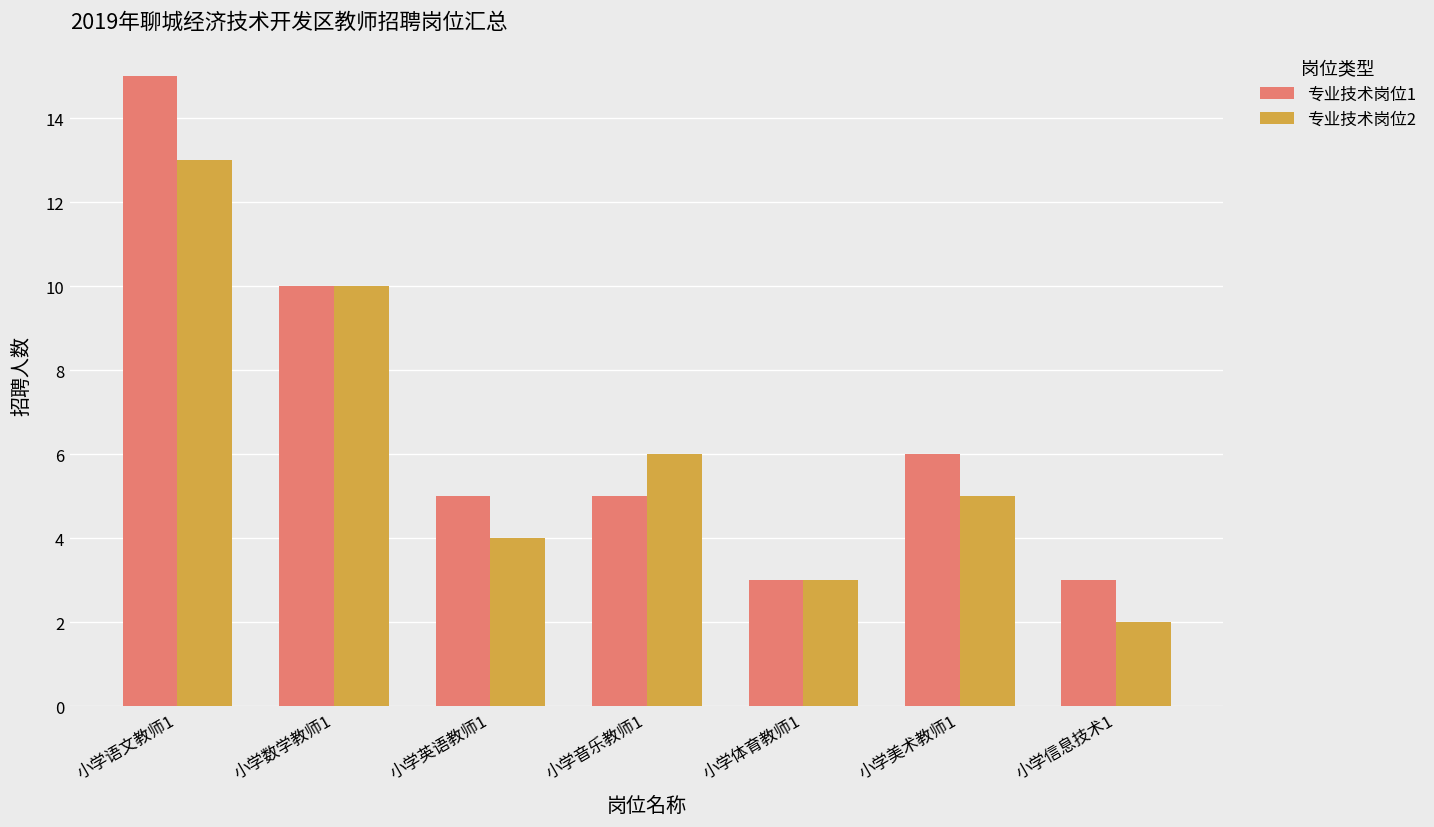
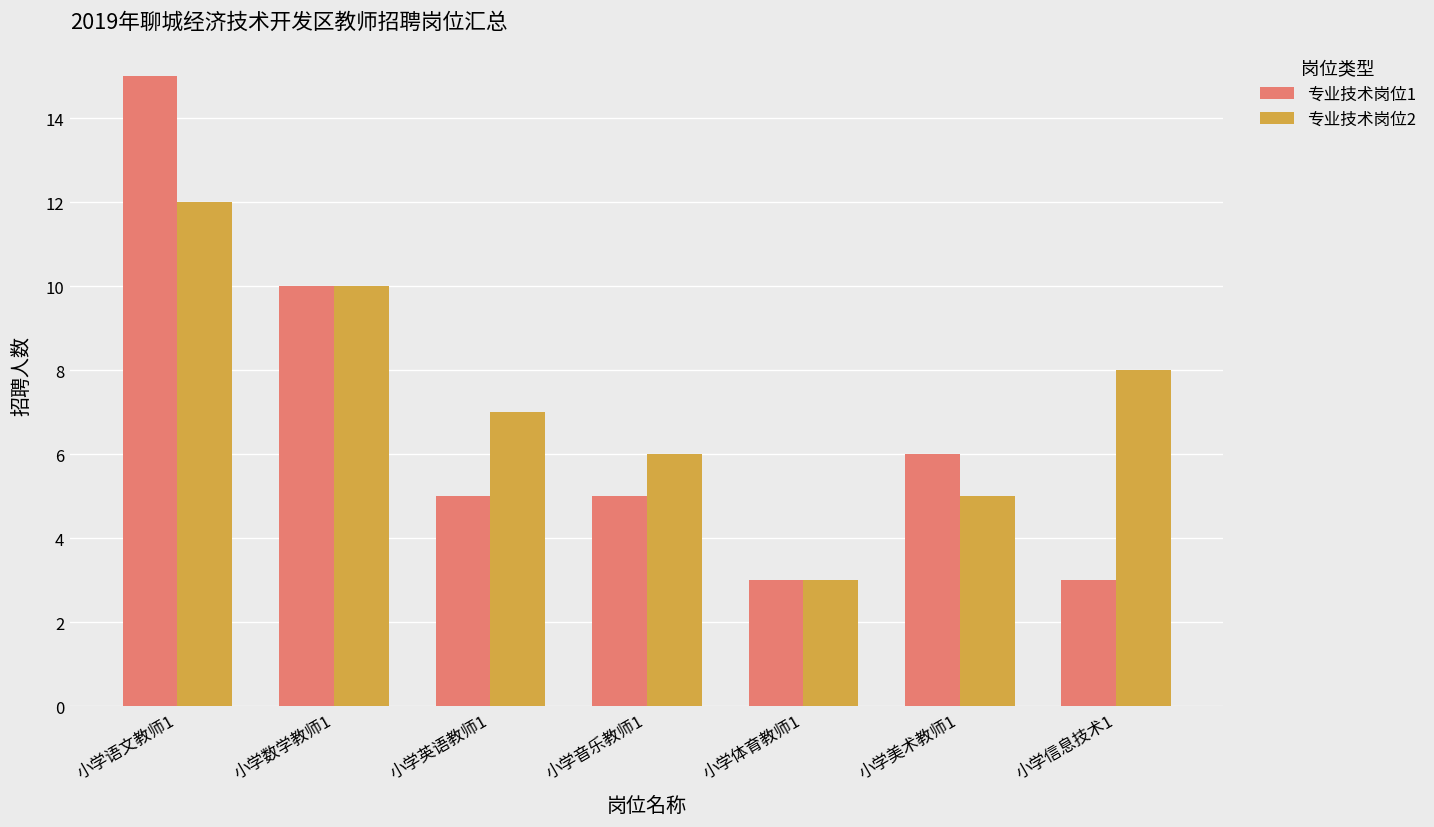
专业技术岗位2, 小学语文教师1: 13 -> 12
专业技术岗位2, 小学英语教师1: 4 -> 7
专业技术岗位2, 小学信息技术1: 2 -> 8
